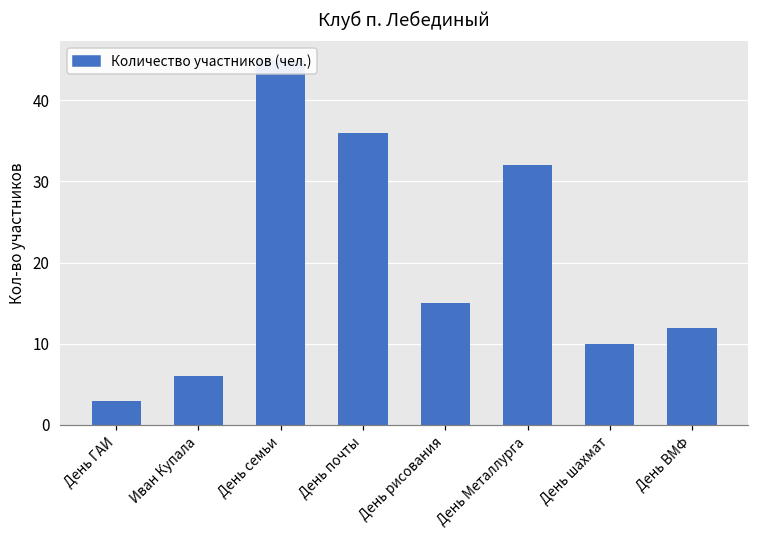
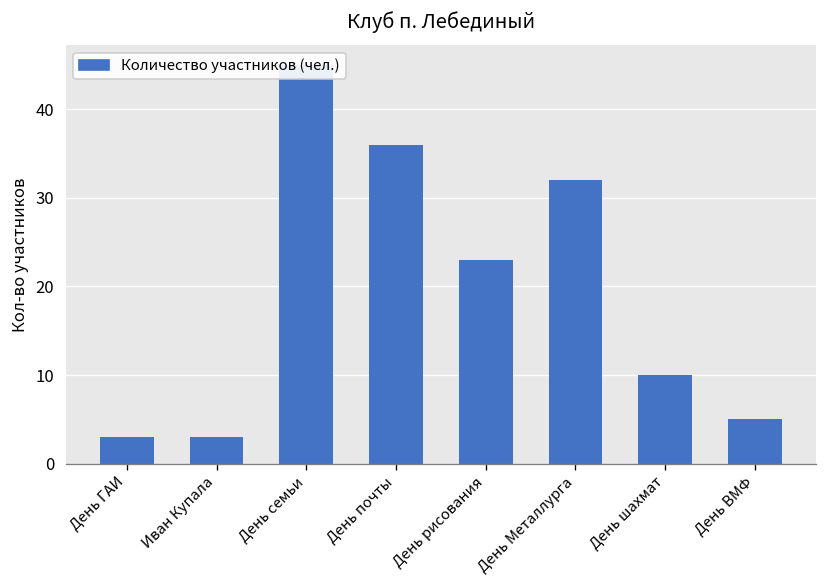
Иван Купала: 6 -> 3
День рисования: 15 -> 23
День ВМФ: 12 -> 5
